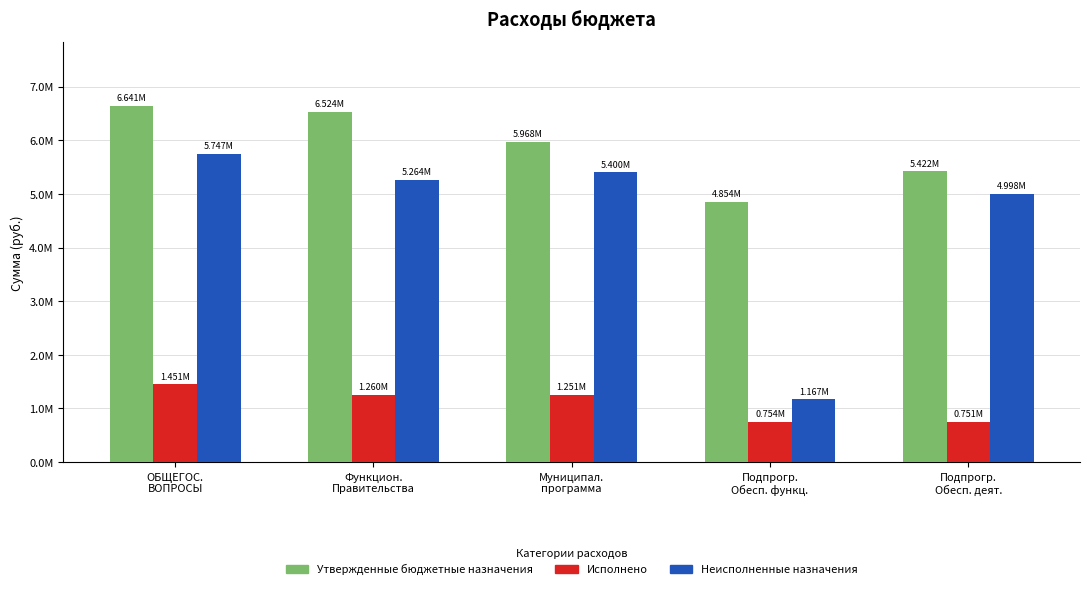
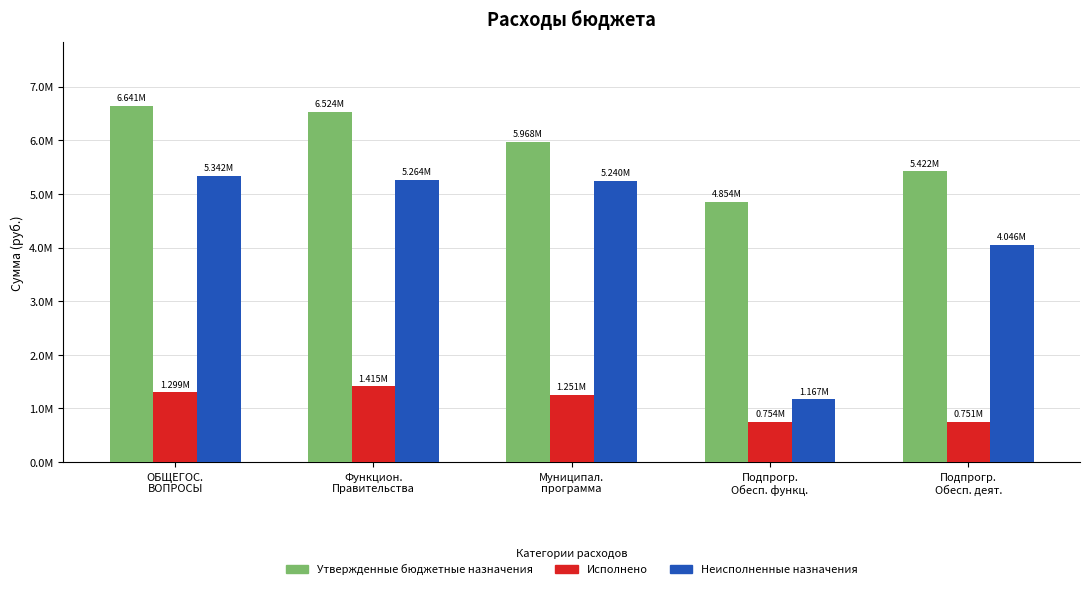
Исполнено, ОБЩЕГОС. ВОПРОСЫ: 1.451M -> 1.299M
Неисполненные назначения, ОБЩЕГОС. ВОПРОСЫ: 5.747M -> 5.342M
Исполнено, Функцион. Правительства: 1.260M -> 1.415M
Неисполненные назначения, Муниципал. программа: 5.400M -> 5.240M
Неисполненные назначения, Подпрогр. Обесп. деят.: 4.998M -> 4.046M
